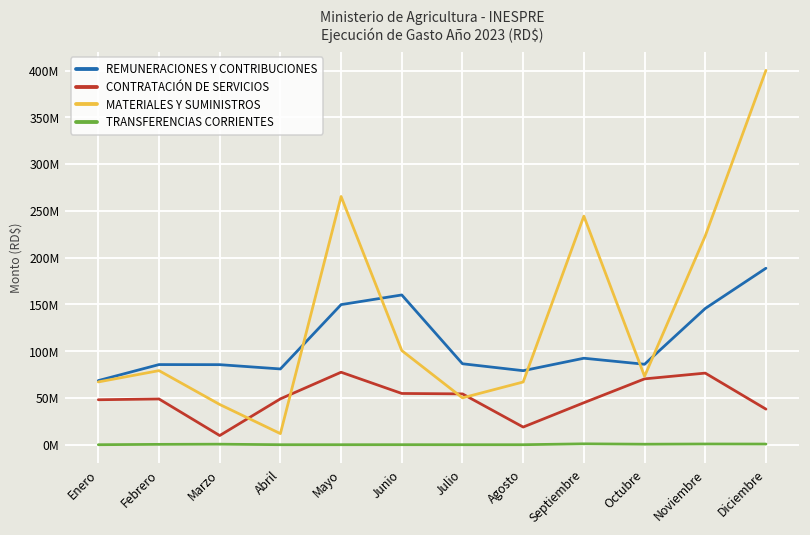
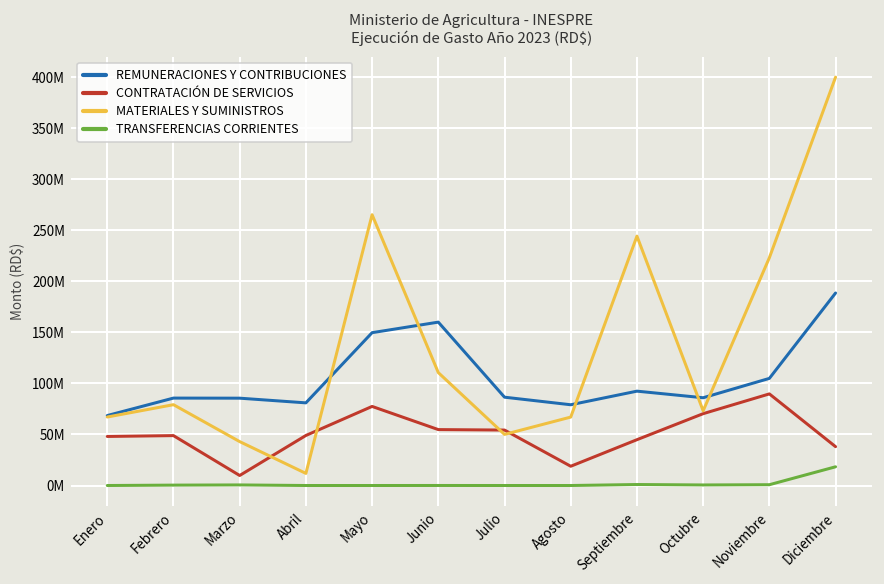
MATERIALES Y SUMINISTROS, Junio: 100000000 -> 110000000
REMUNERACIONES Y CONTRIBUCIONES, Noviembre: 150000000 -> 100000000
CONTRATACIÓN DE SERVICIOS, Noviembre: 80000000 -> 90000000
TRANSFERENCIAS CORRIENTES, Diciembre: 0 -> 20000000
